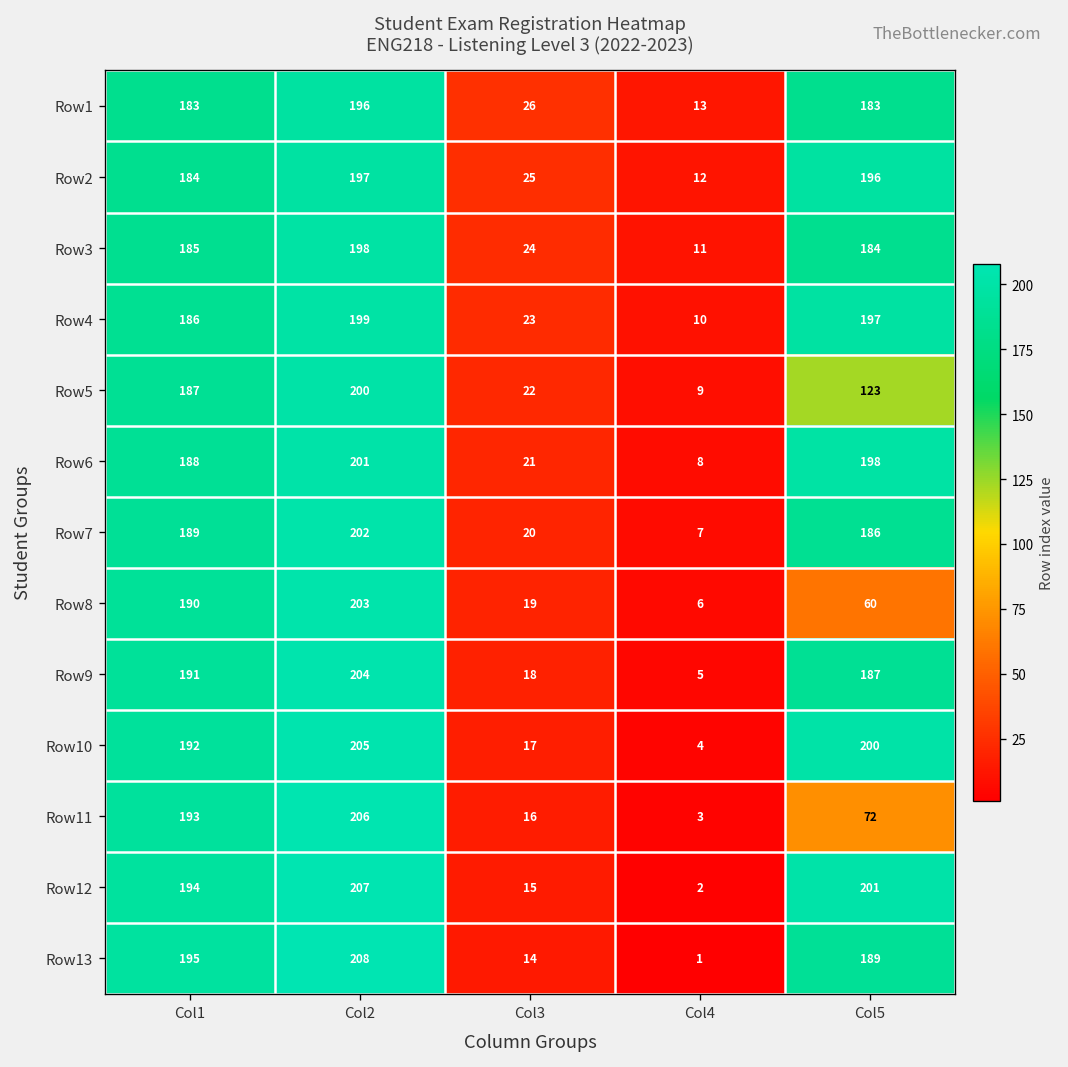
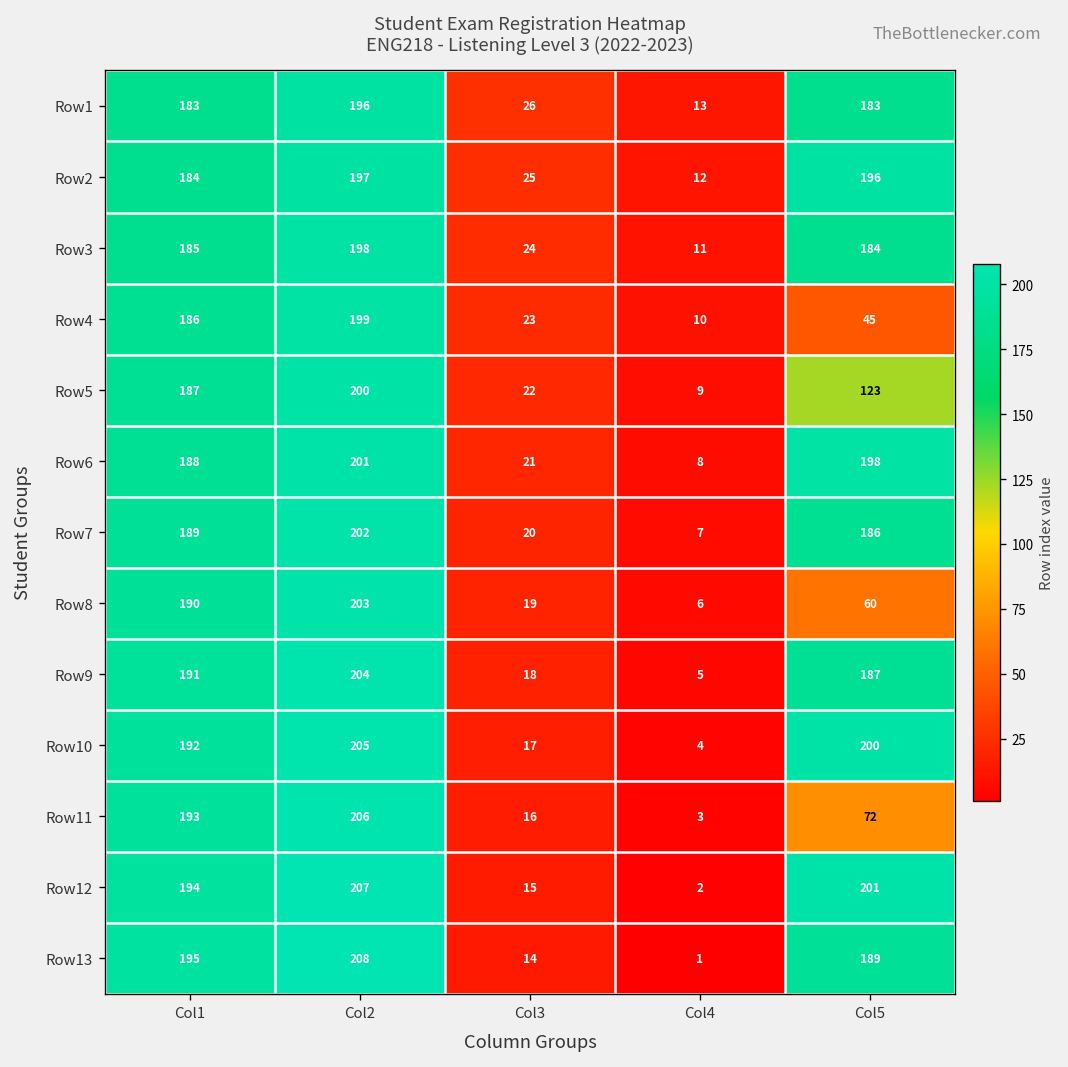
Row4, Col5: 197 -> 45
